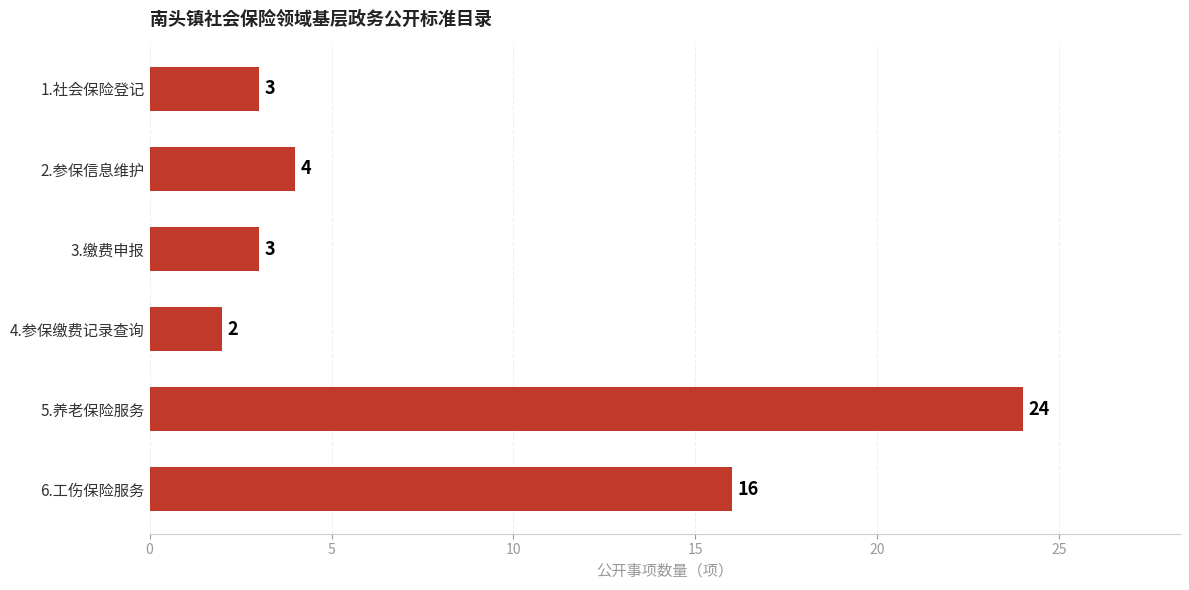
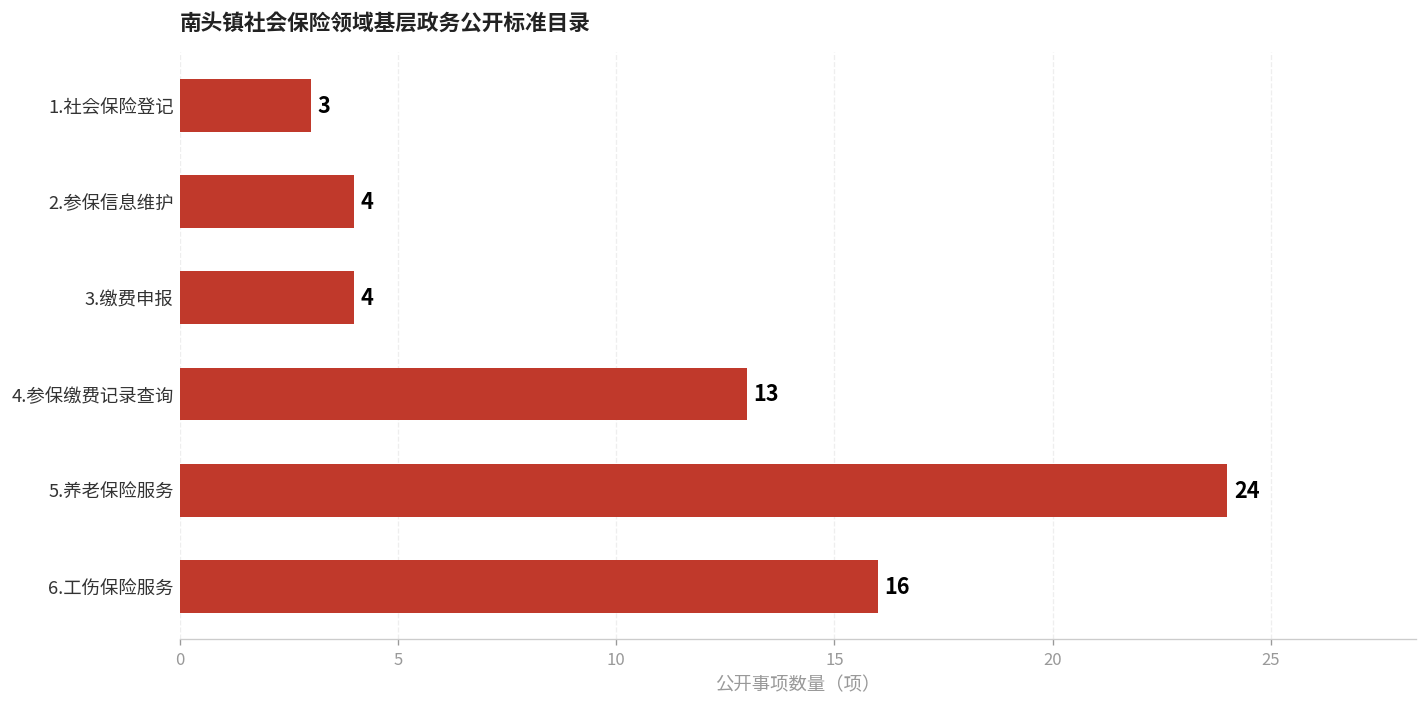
3.缴费申报: 3 -> 4
4.参保缴费记录查询: 2 -> 13
